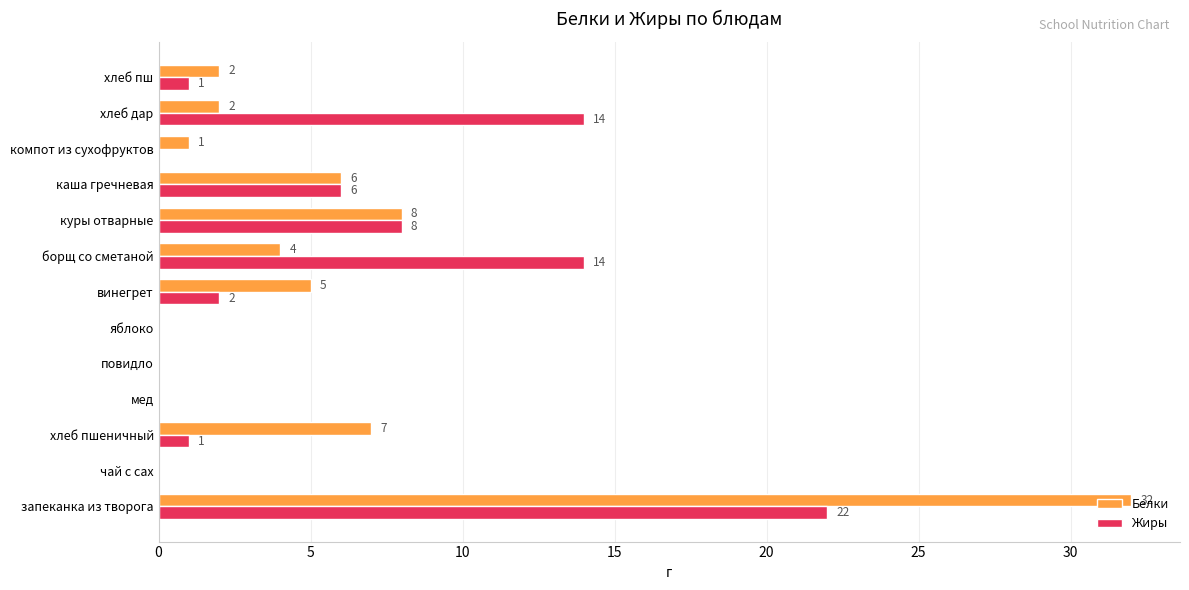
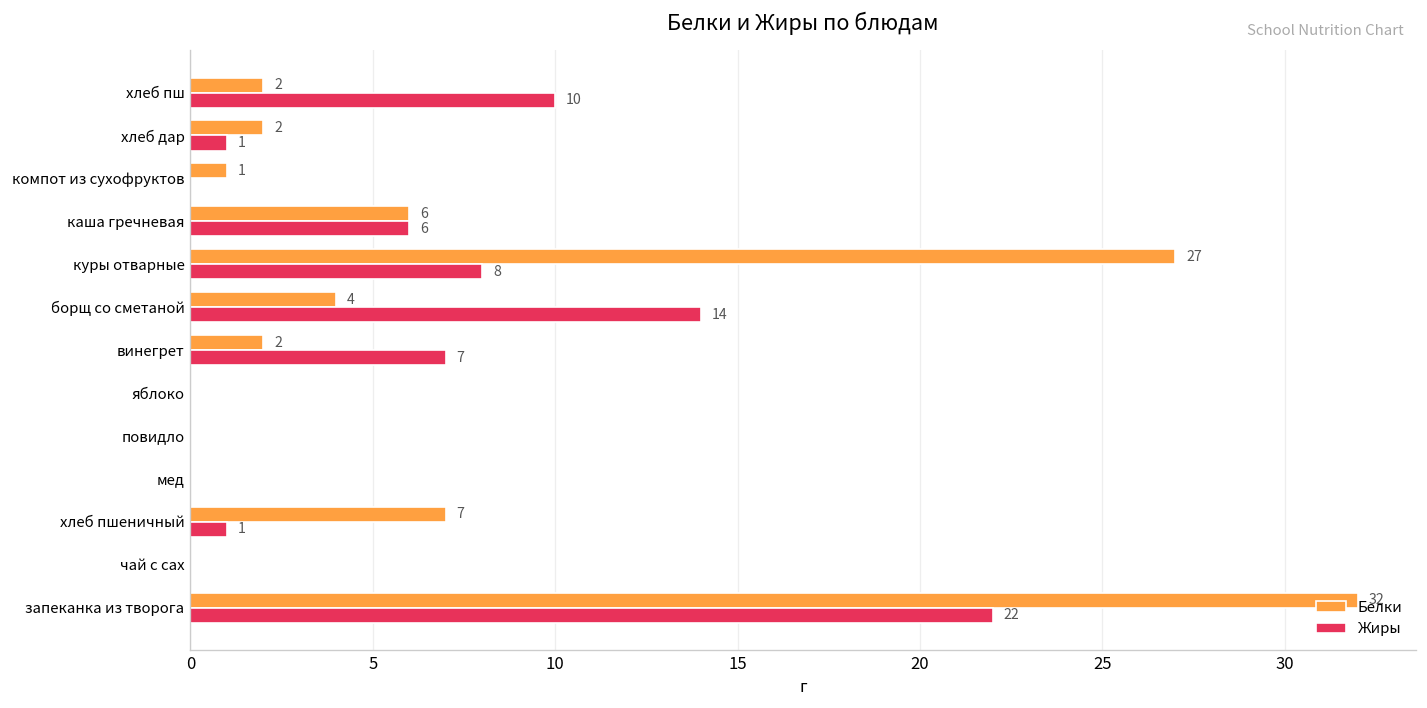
Жиры, хлеб пш: 1 -> 10
Жиры, хлеб дар: 14 -> 1
Белки, куры отварные: 8 -> 27
Белки, винегрет: 5 -> 2
Жиры, винегрет: 2 -> 7
